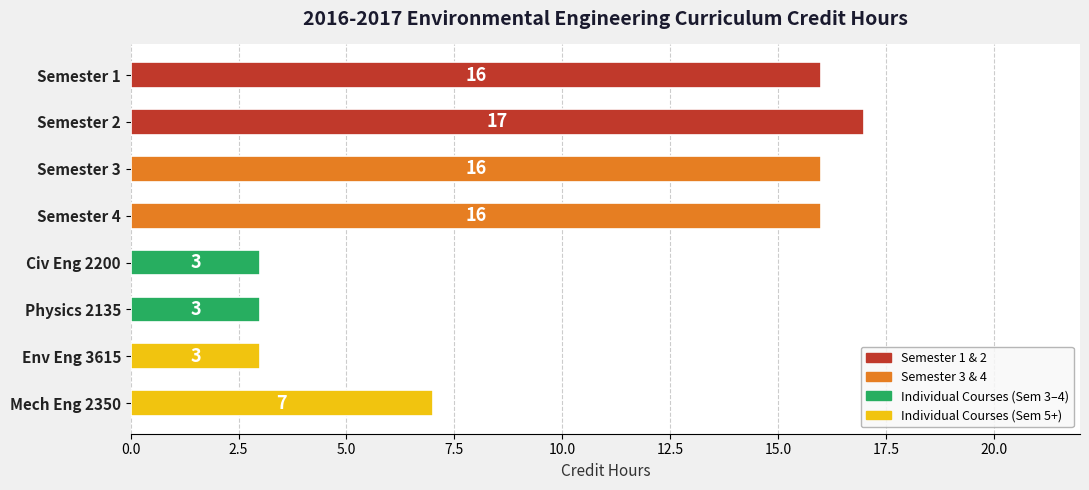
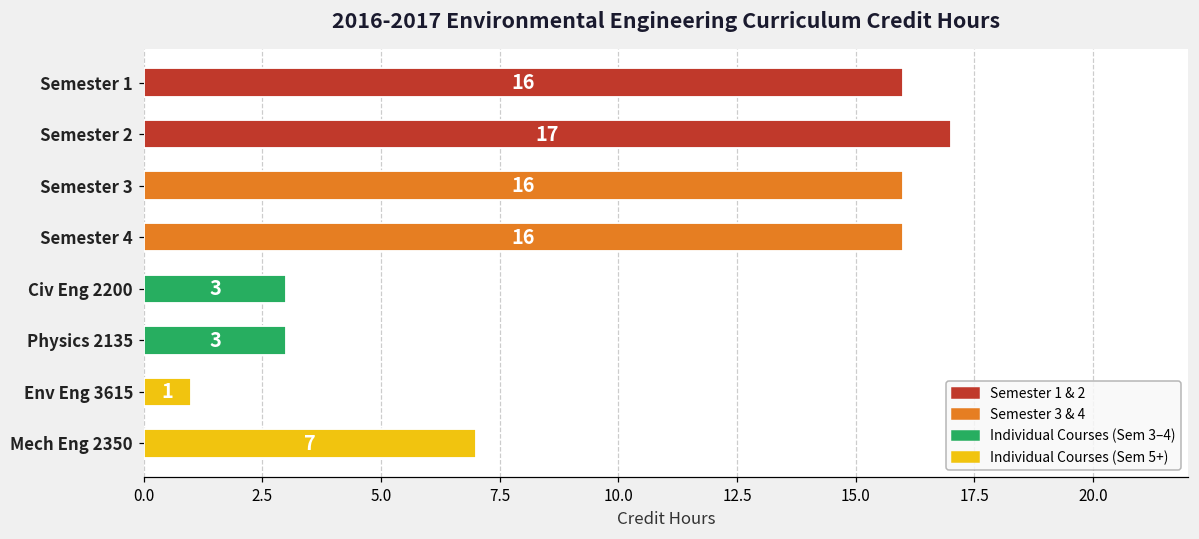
Env Eng 3615: 3 -> 1
